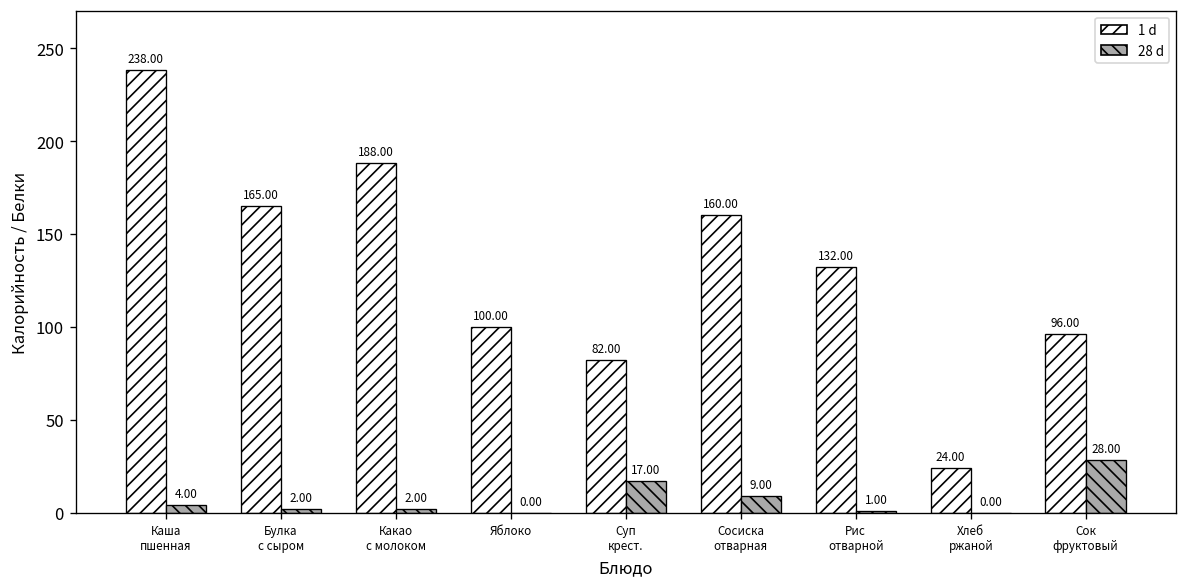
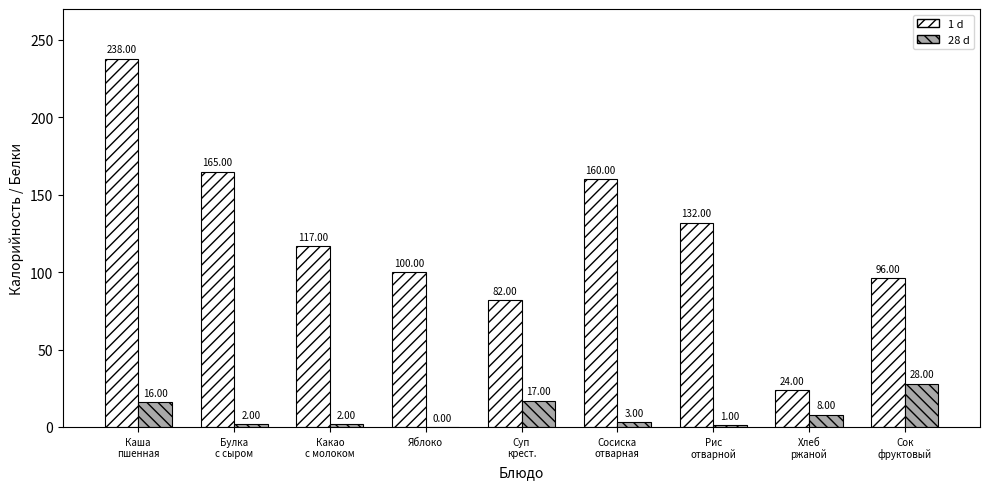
28 d, Каша пшенная: 4.00 -> 16.00
1 d, Какао с молоком: 188.00 -> 117.00
28 d, Сосиска отварная: 9.00 -> 3.00
28 d, Хлеб ржаной: 0.00 -> 8.00
